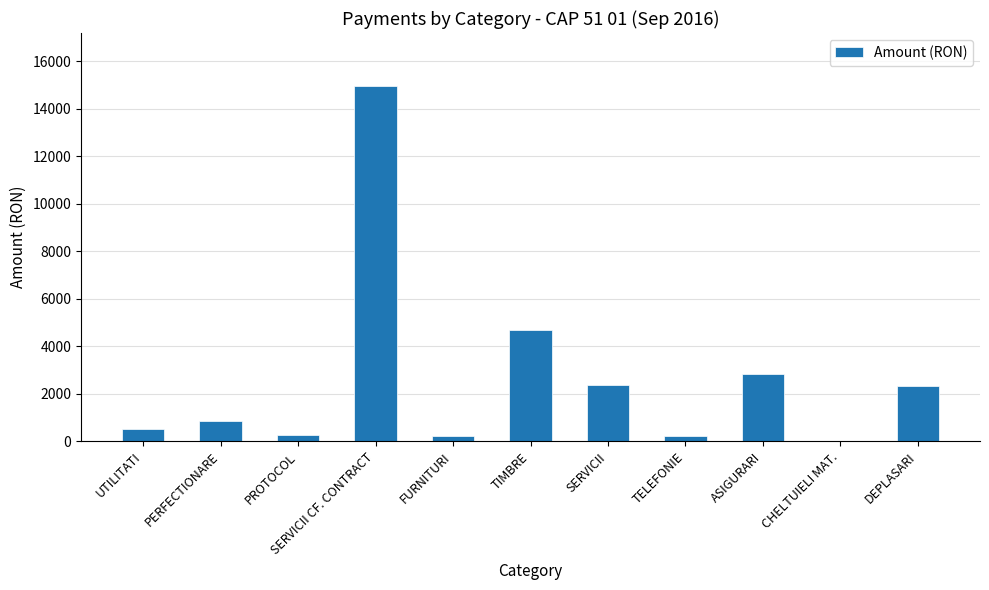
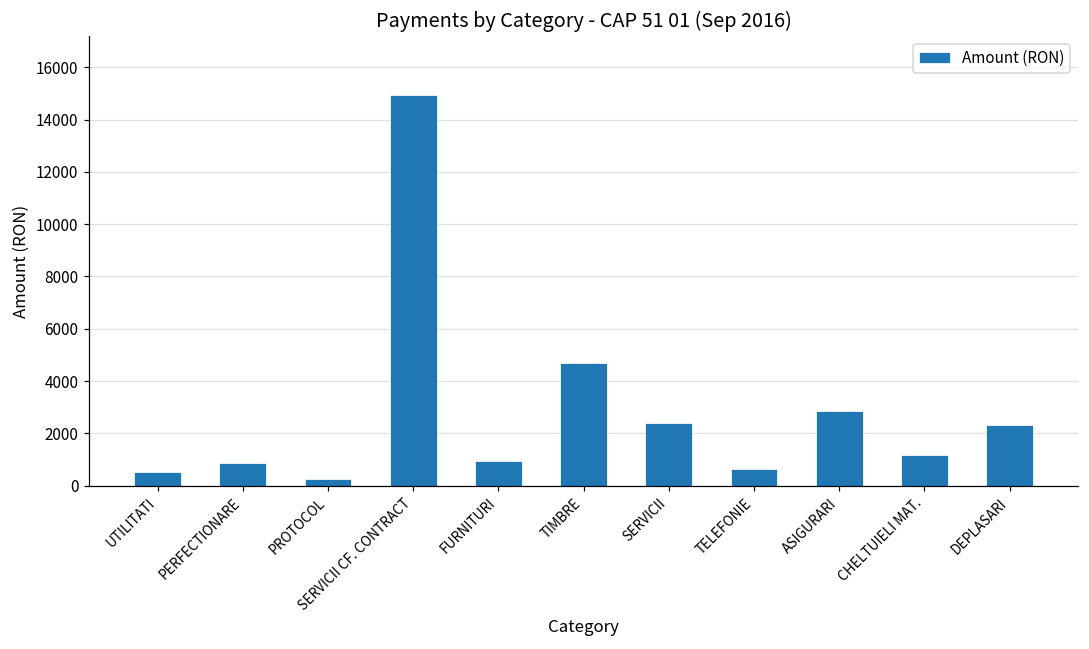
FURNITURI: 200 -> 900
TELEFONIE: 200 -> 600
CHELTUIELI MAT.: 0 -> 1200
